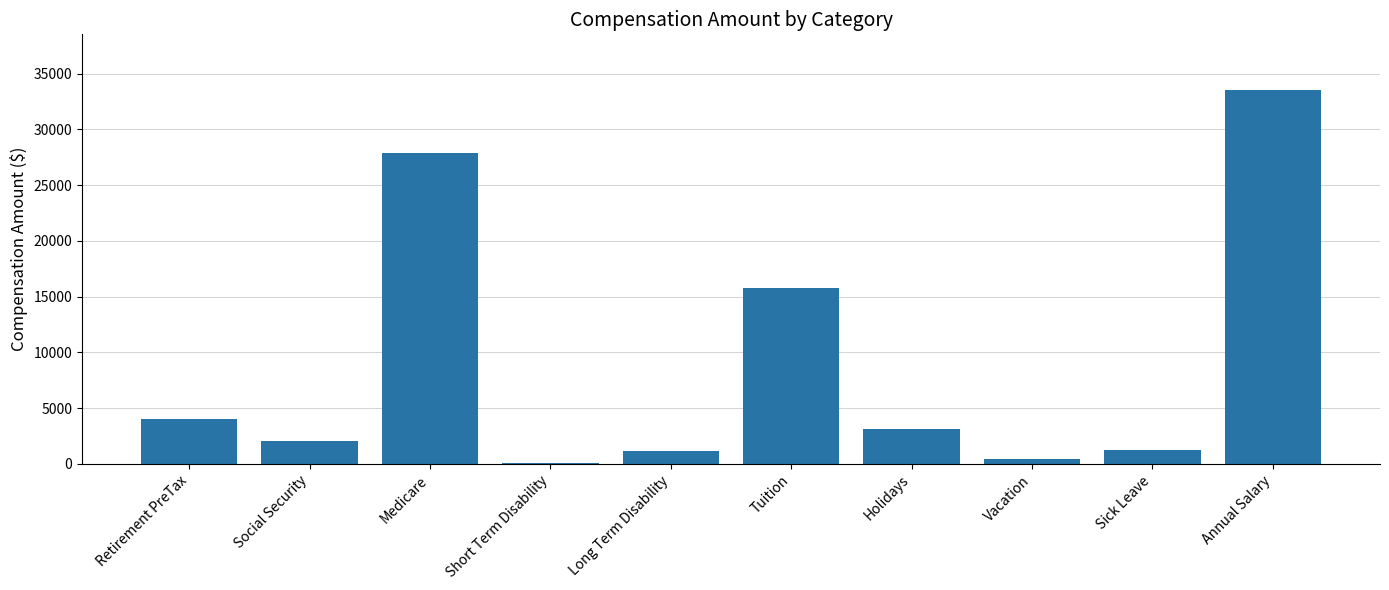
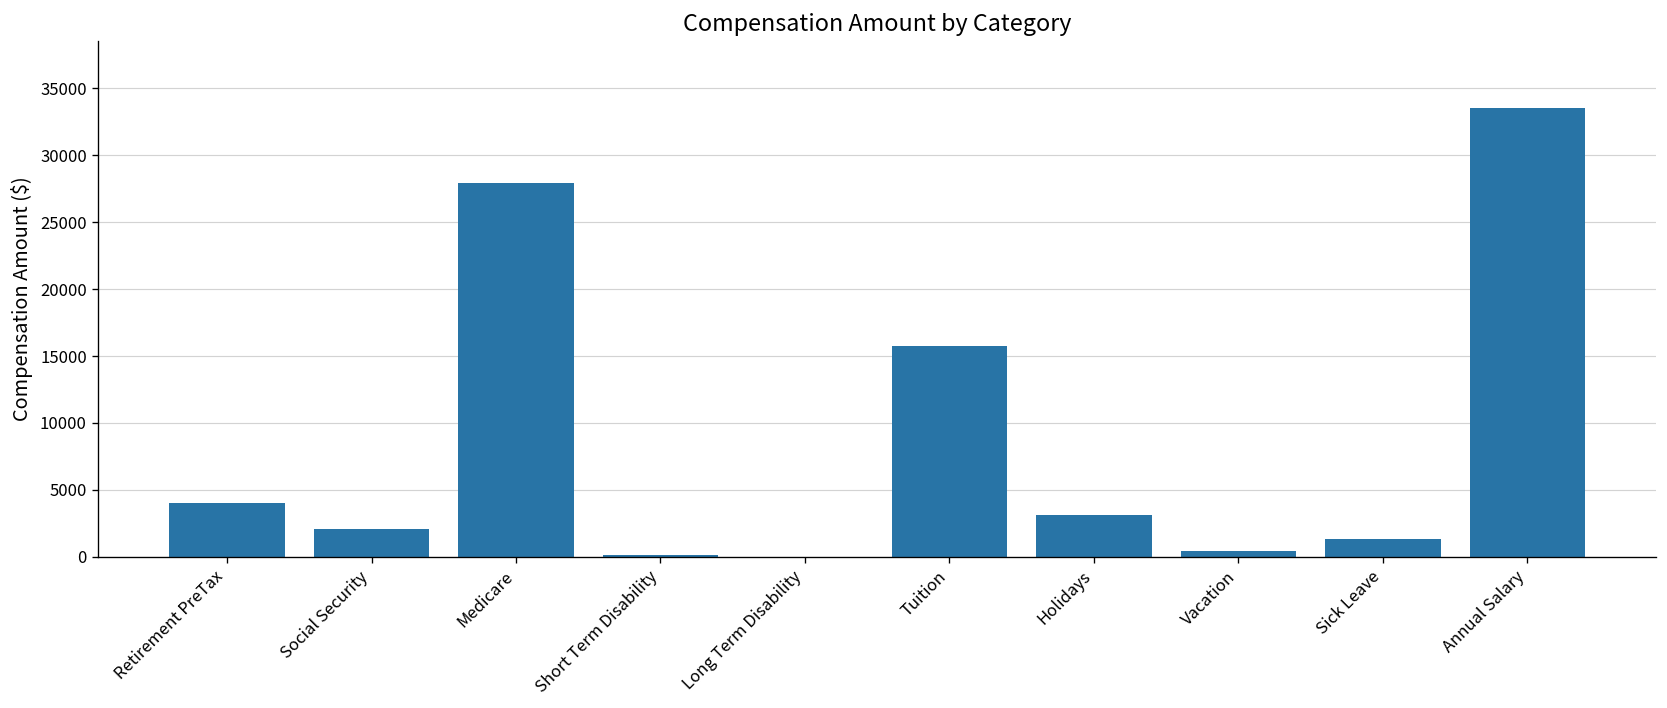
Long Term Disability: 1100 -> 0
